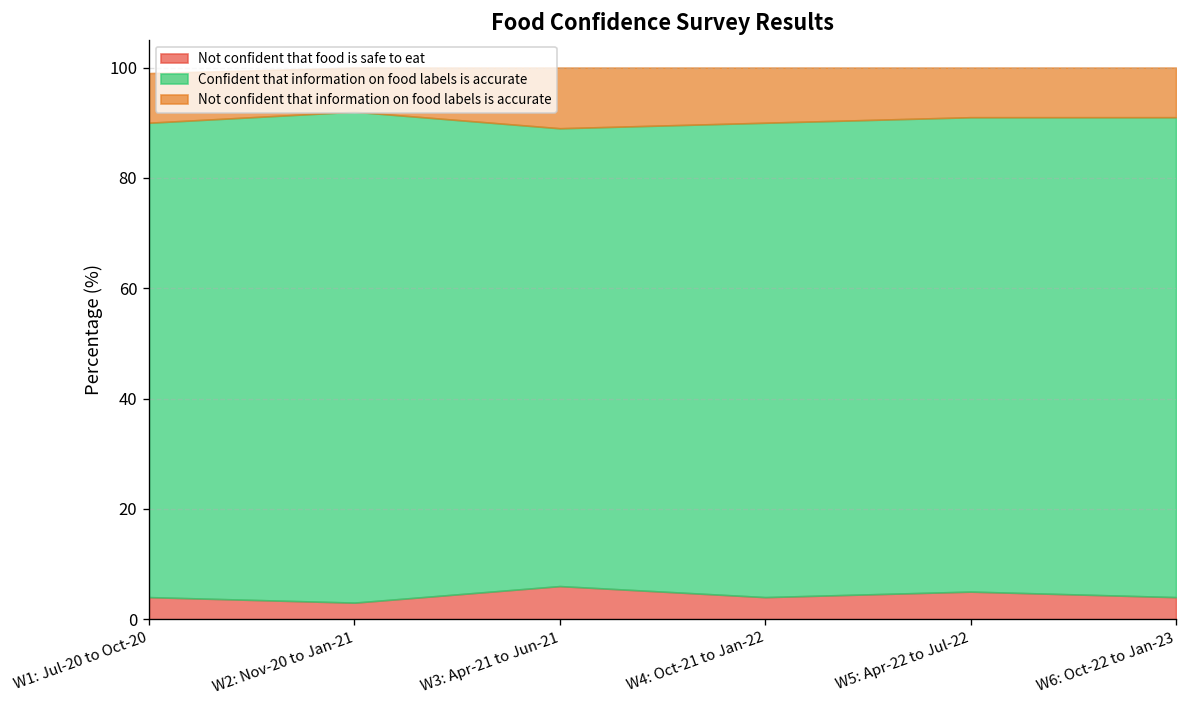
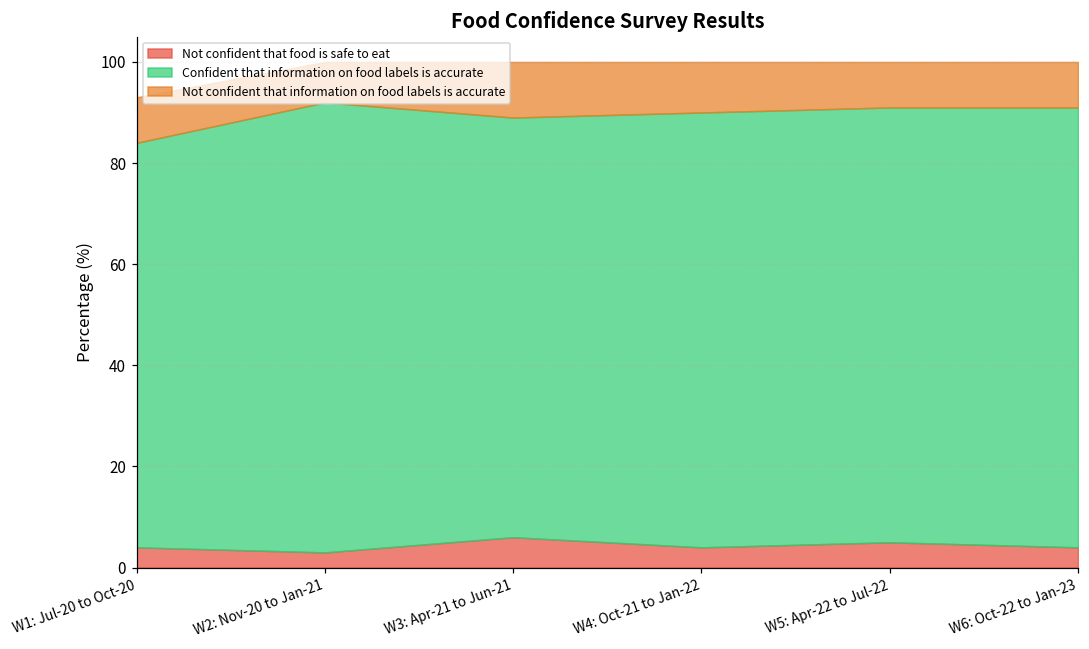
Confident that information on food labels is accurate, W1: Jul-20 to Oct-20: 86 -> 80
